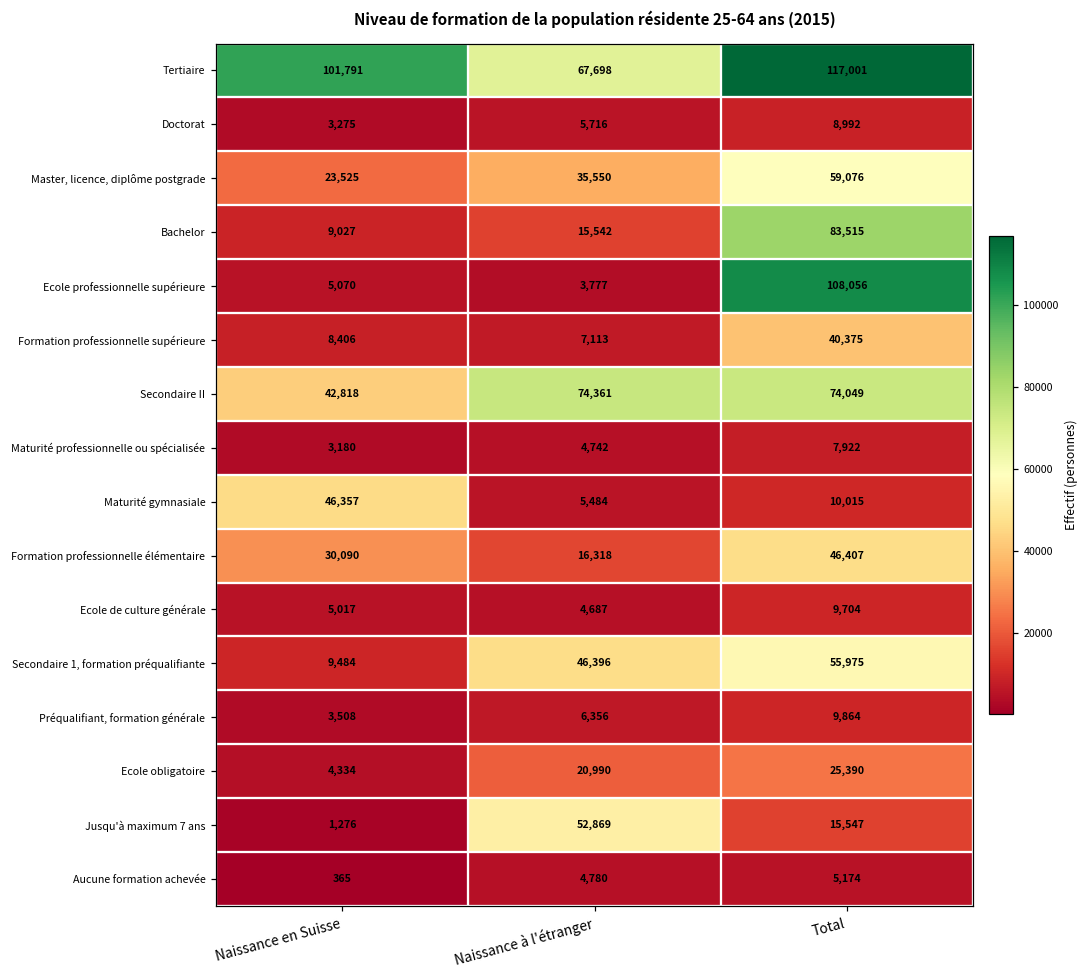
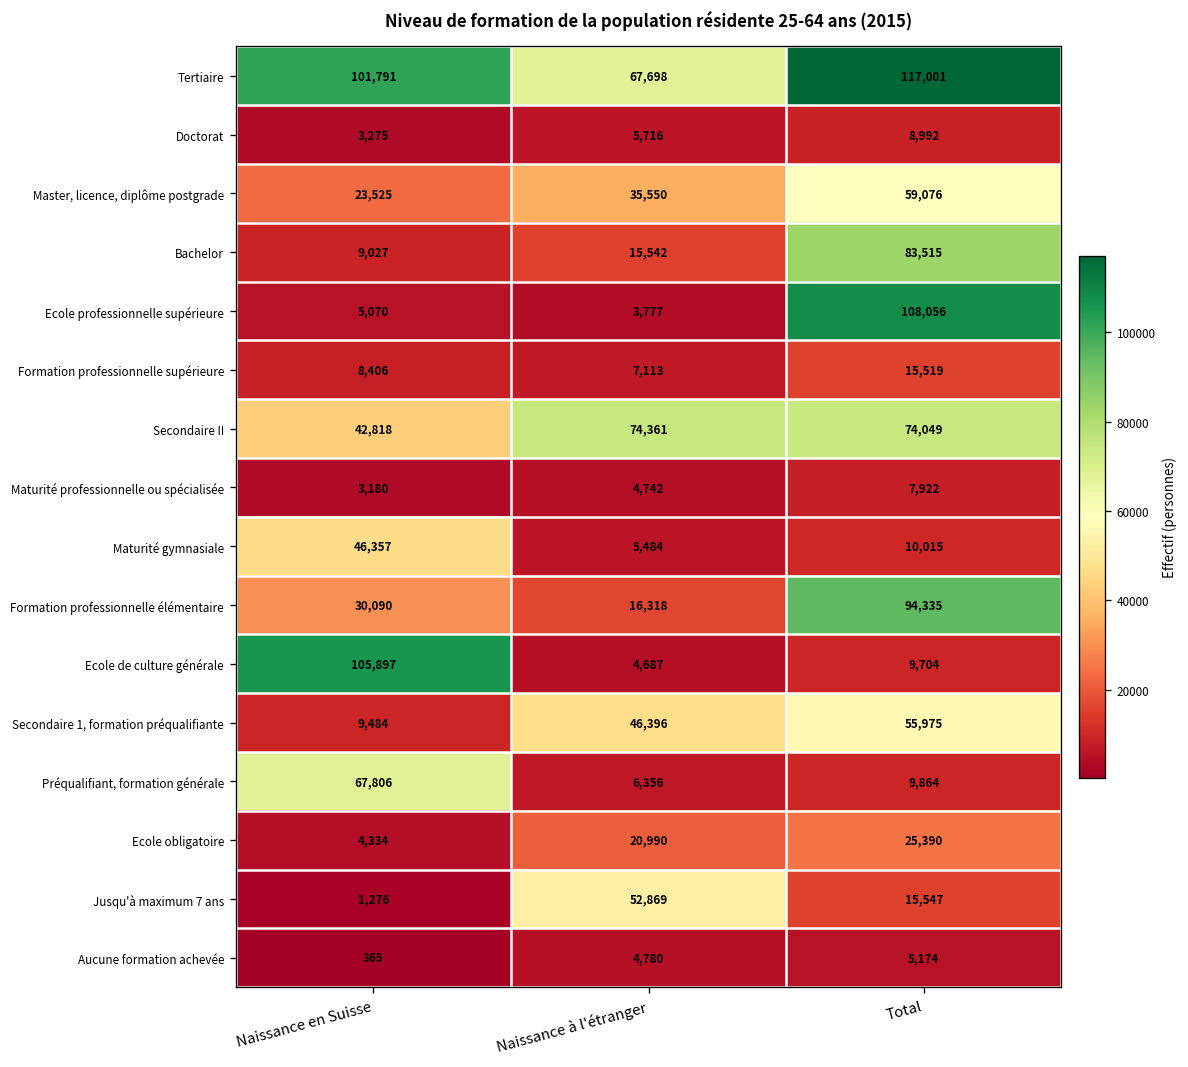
Formation professionnelle supérieure, Total: 40,375 -> 15,519
Formation professionnelle élémentaire, Total: 46,407 -> 94,335
Ecole de culture générale, Naissance en Suisse: 5,017 -> 105,897
Préqualifiant, formation générale, Naissance en Suisse: 3,508 -> 67,806
